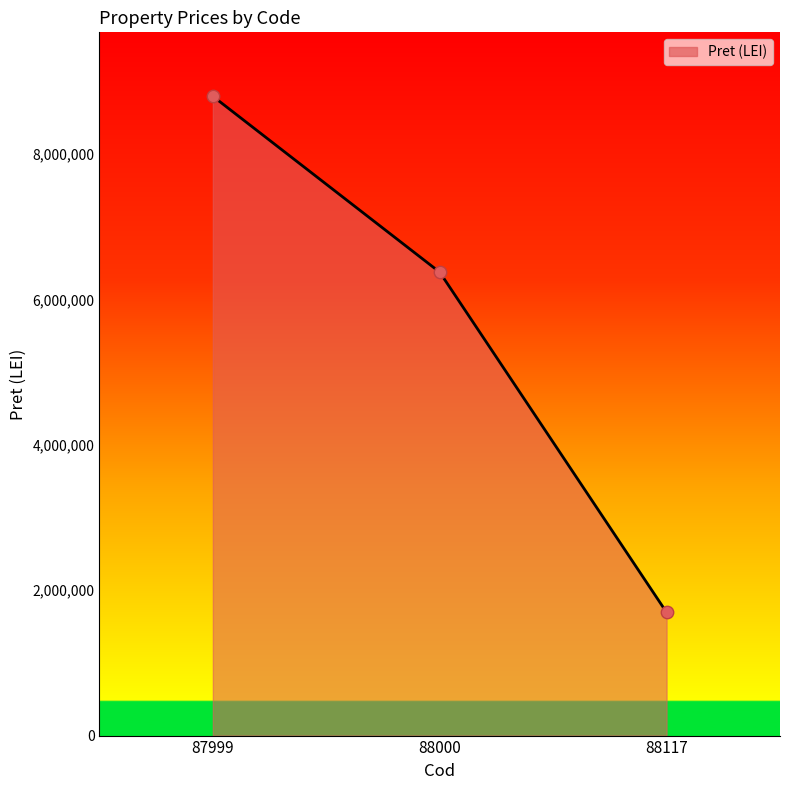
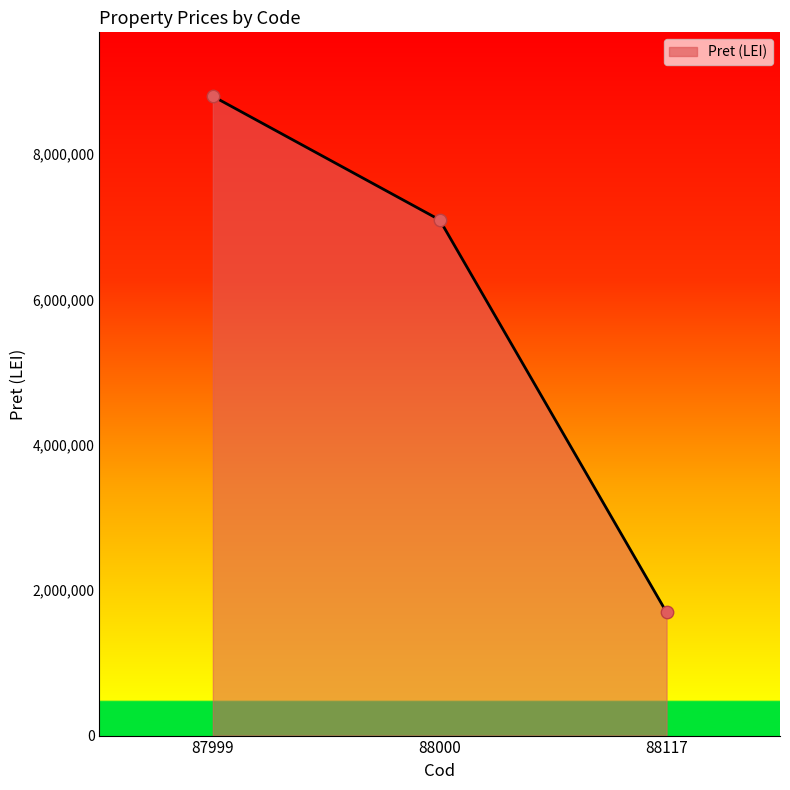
88000: 6,400,000 -> 7,100,000
